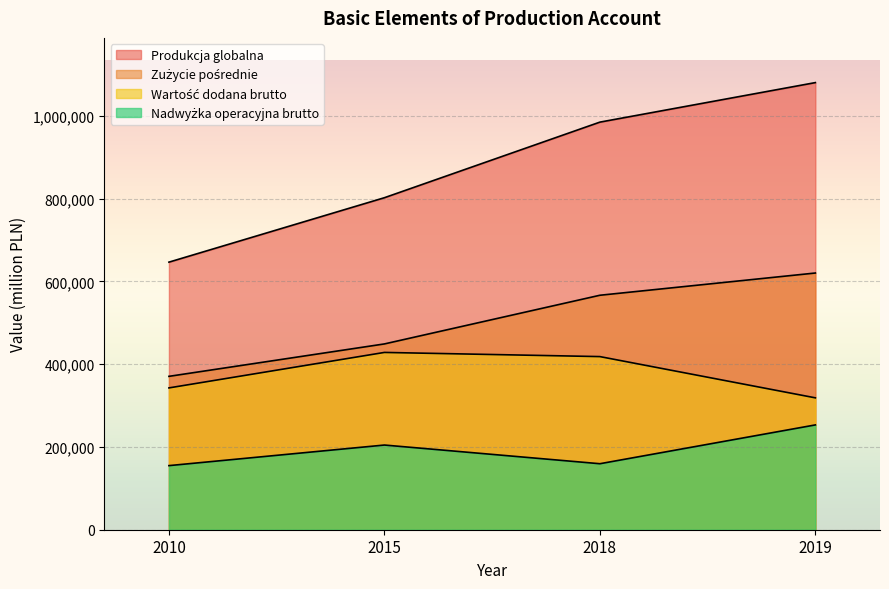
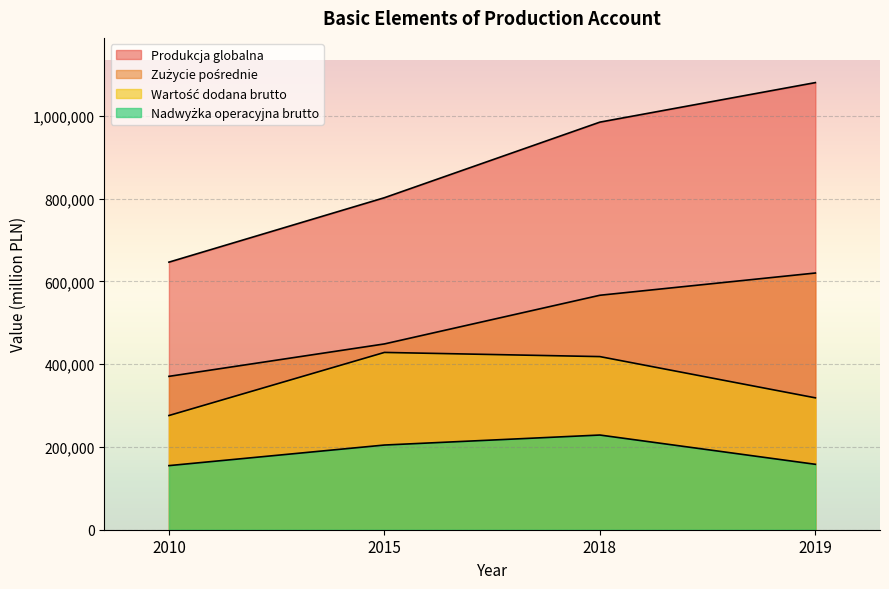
Wartość dodana brutto, 2010: 340,000 -> 280,000
Nadwyżka operacyjna brutto, 2018: 160,000 -> 230,000
Nadwyżka operacyjna brutto, 2019: 250,000 -> 160,000
